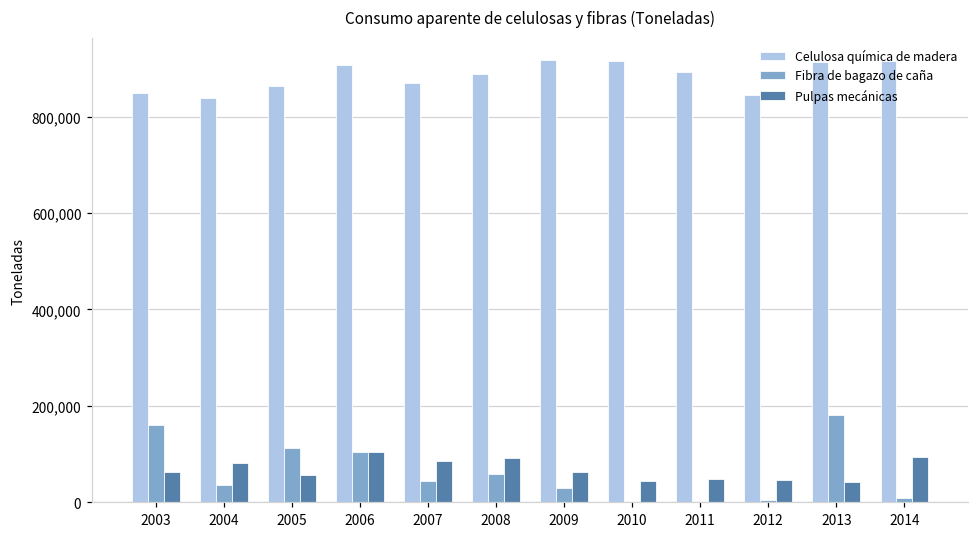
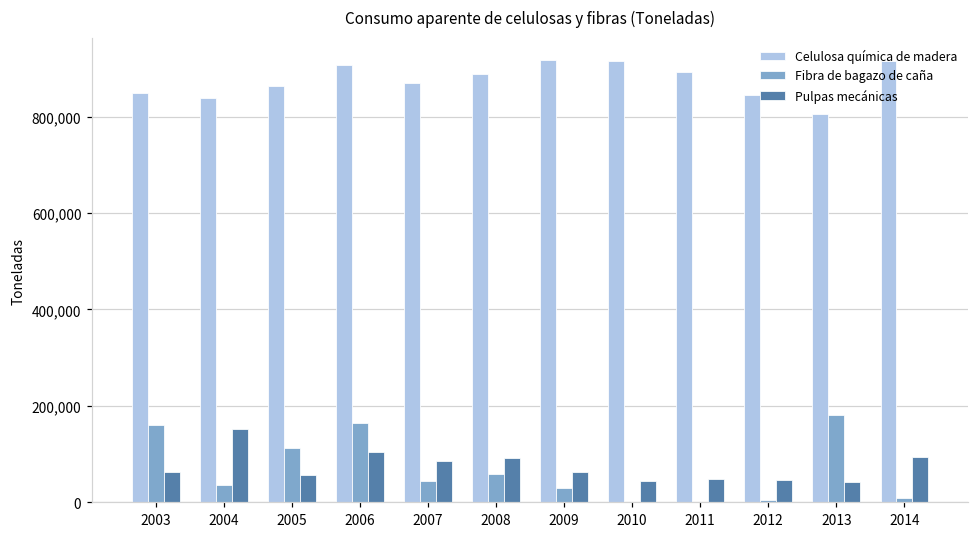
Pulpas mecánicas, 2004: 80,000 -> 150,000
Fibra de bagazo de caña, 2006: 100,000 -> 170,000
Celulosa química de madera, 2013: 910,000 -> 810,000
